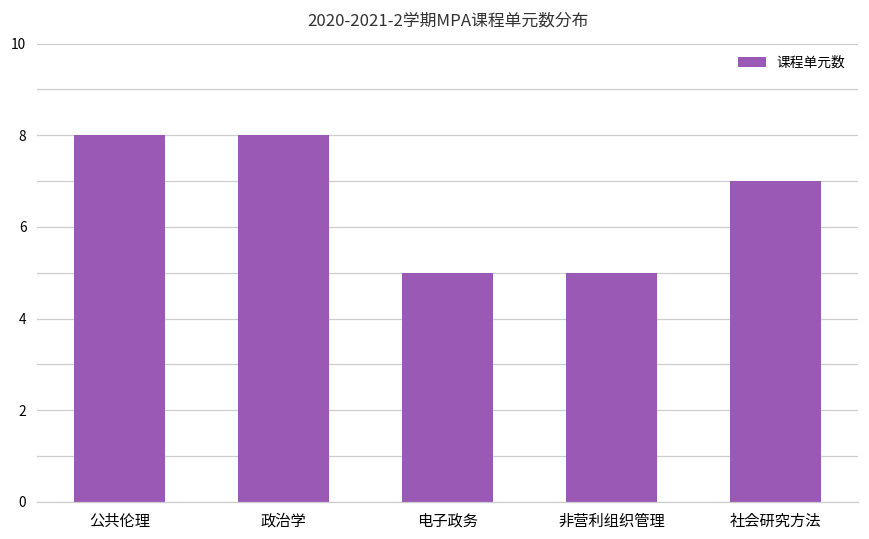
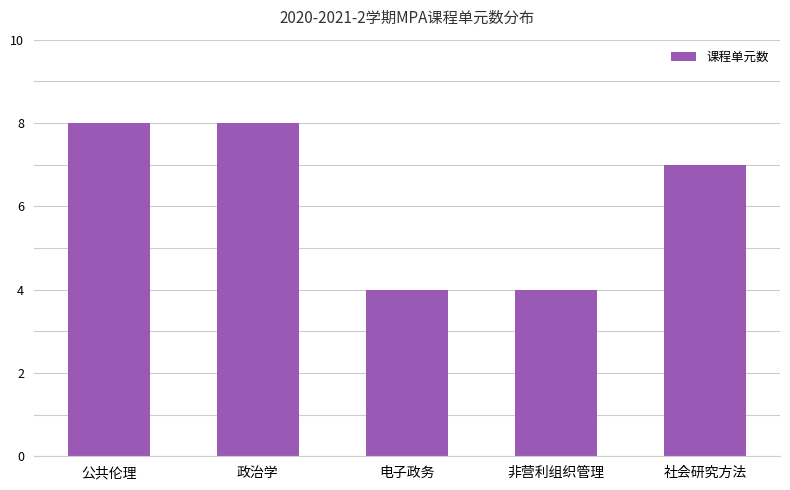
电子政务: 5 -> 4
非营利组织管理: 5 -> 4
